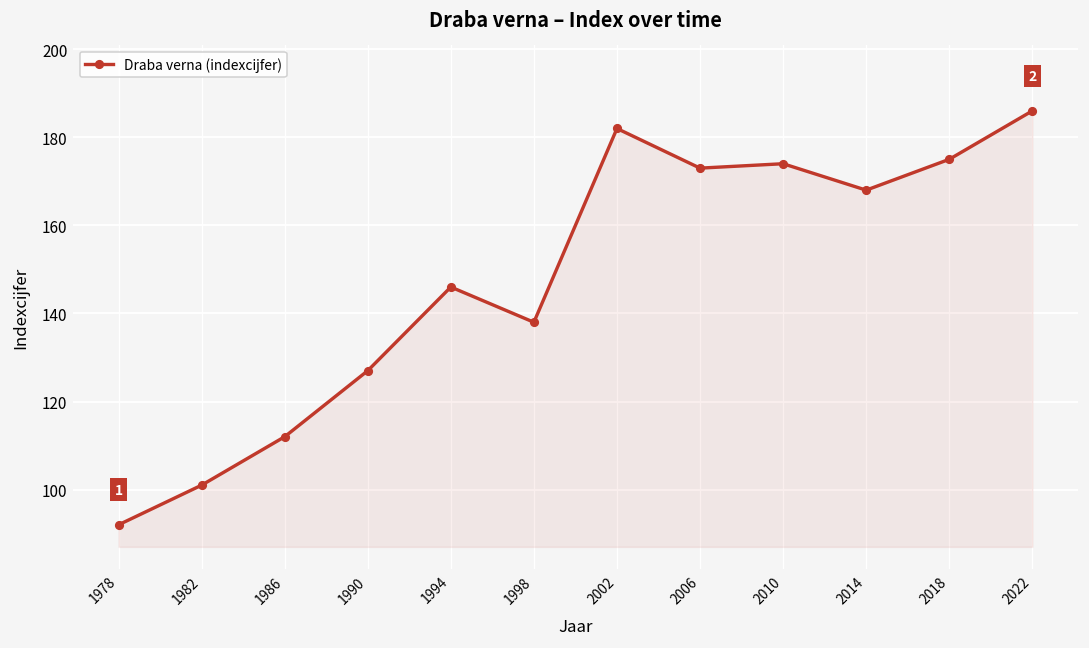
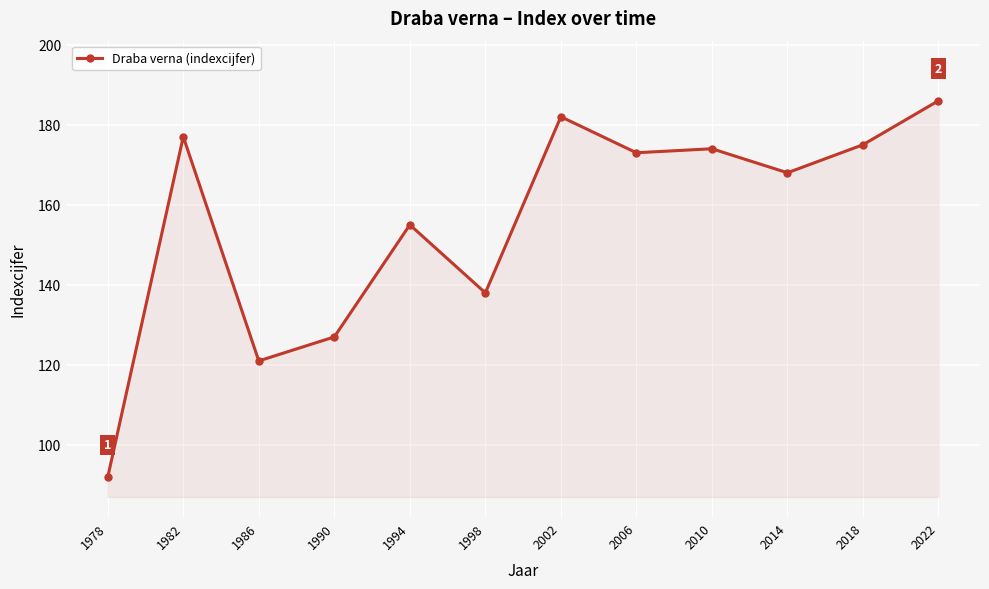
1982: 101 -> 177
1986: 112 -> 121
1994: 146 -> 155
